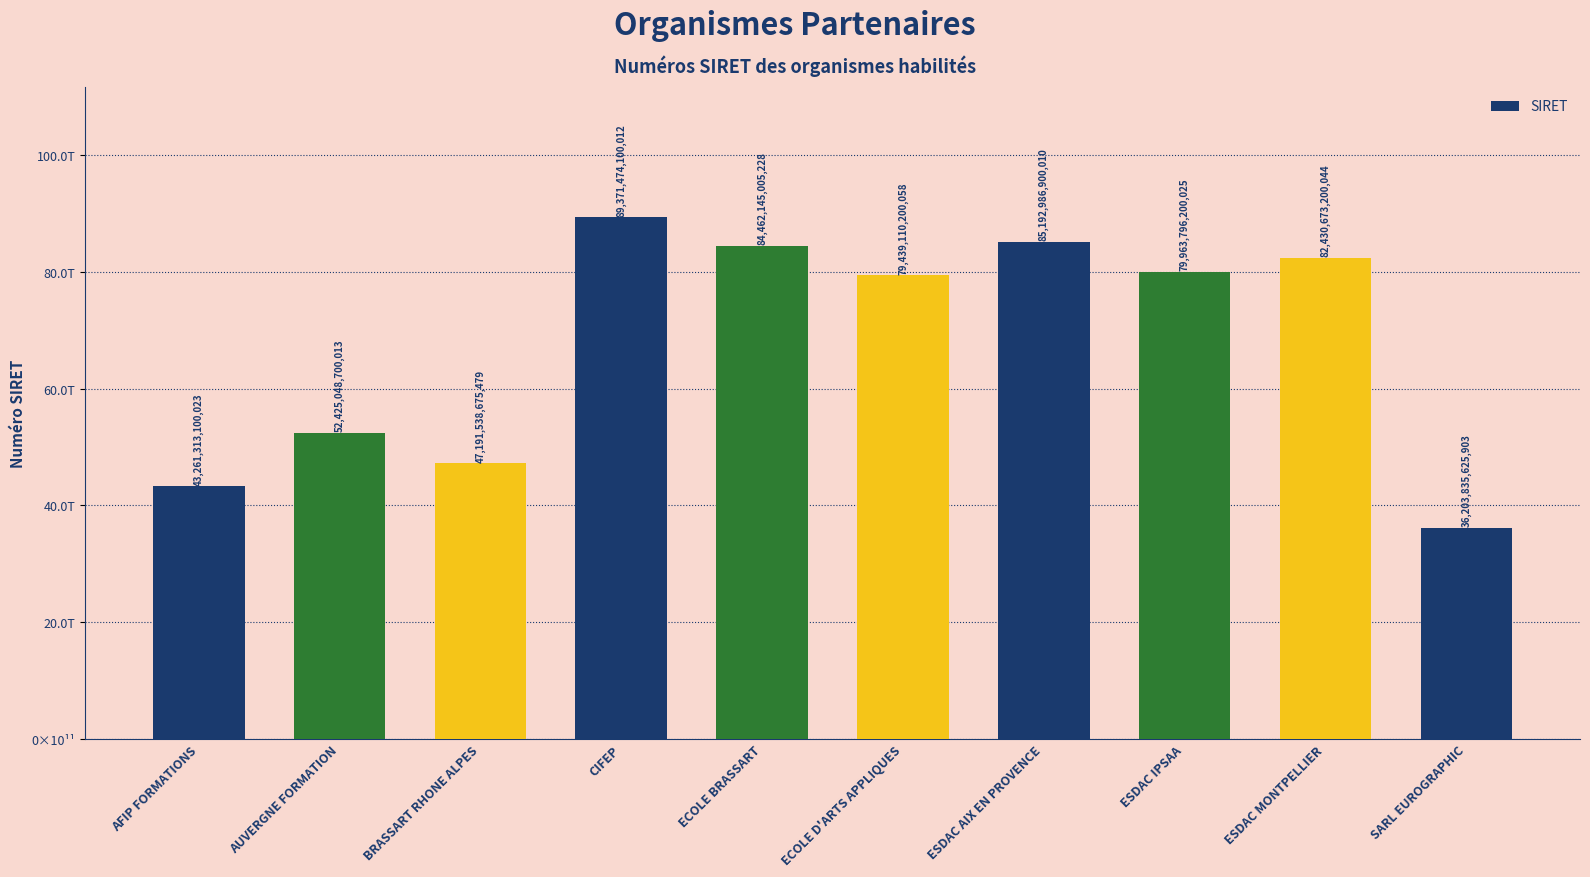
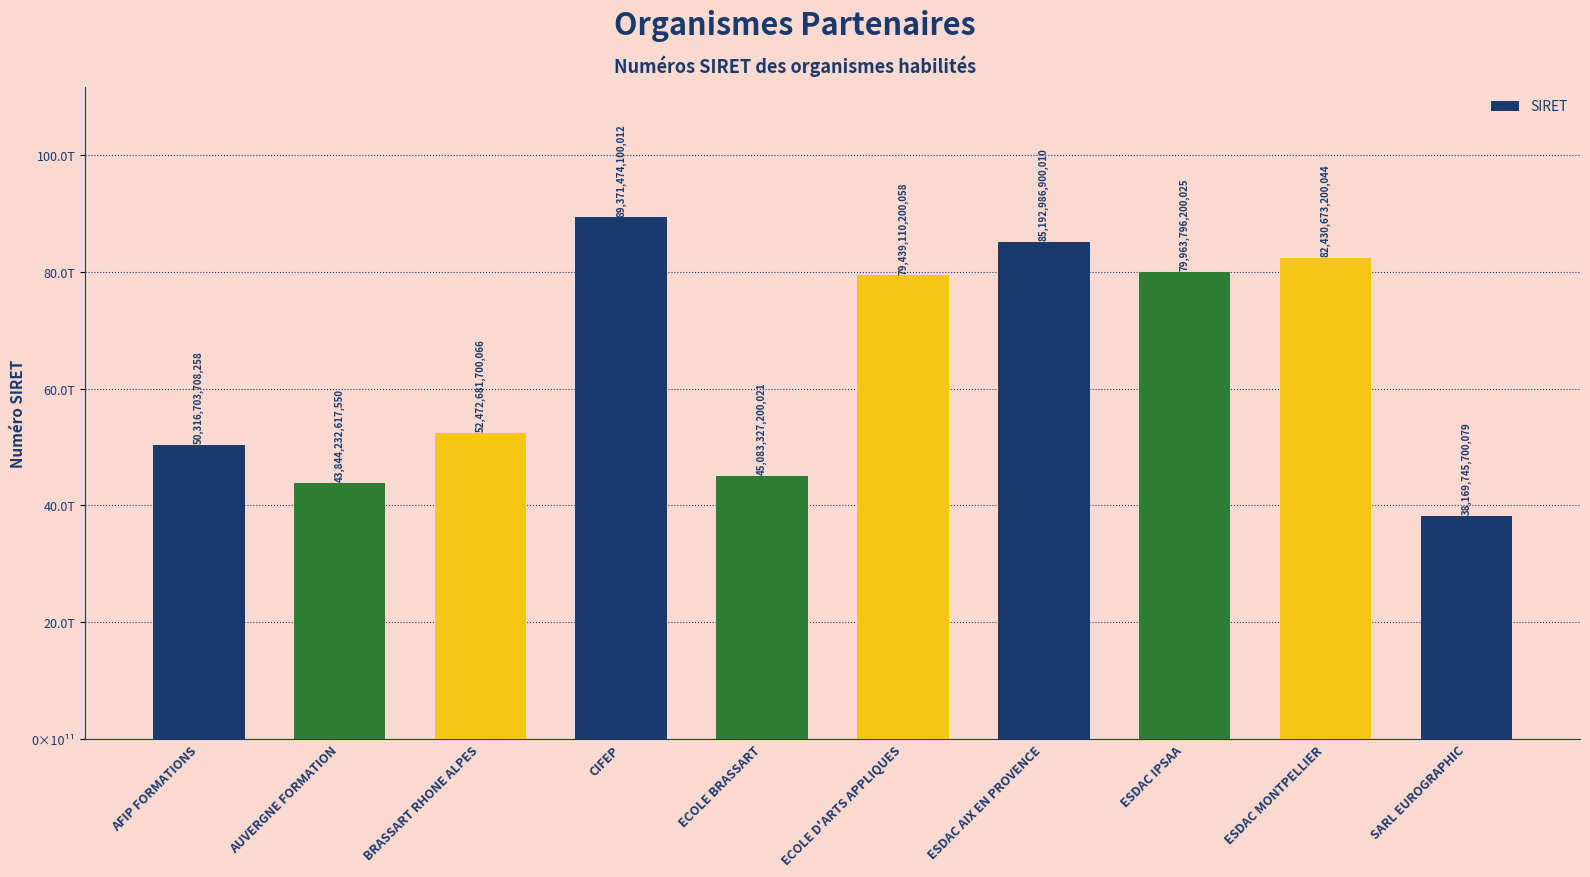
AFIP FORMATIONS: 43,261,313,100,023 -> 50,316,703,708,258
AUVERGNE FORMATION: 52,425,048,700,013 -> 43,844,232,617,550
BRASSART RHONE ALPES: 47,191,538,675,479 -> 52,472,681,700,066
ECOLE BRASSART: 84,462,145,005,228 -> 45,083,327,200,021
SARL EUROGRAPHIC: 36,203,835,625,903 -> 38,169,745,700,079
